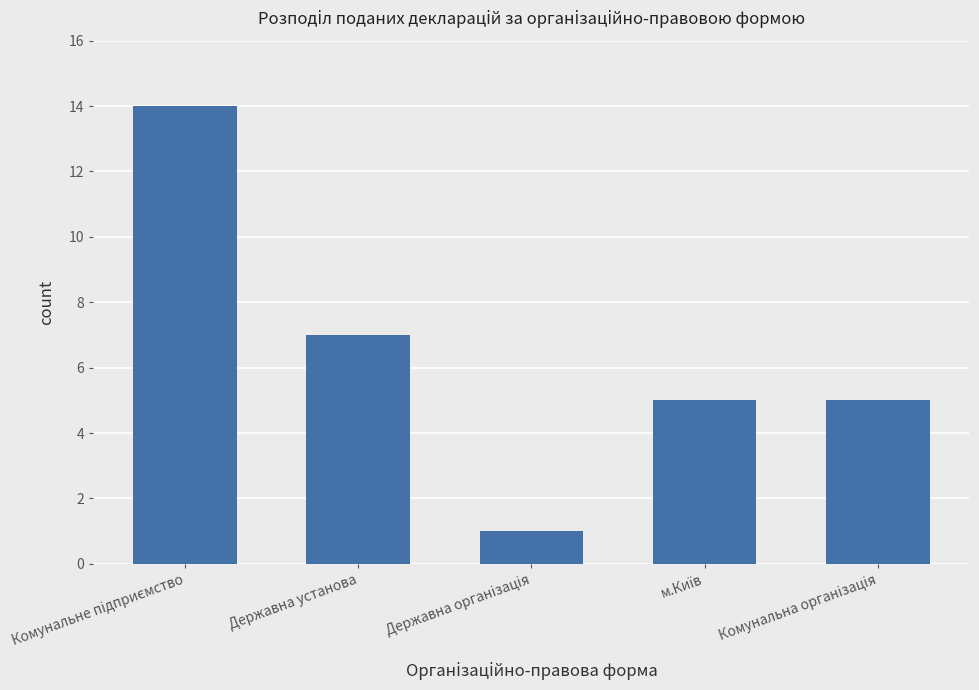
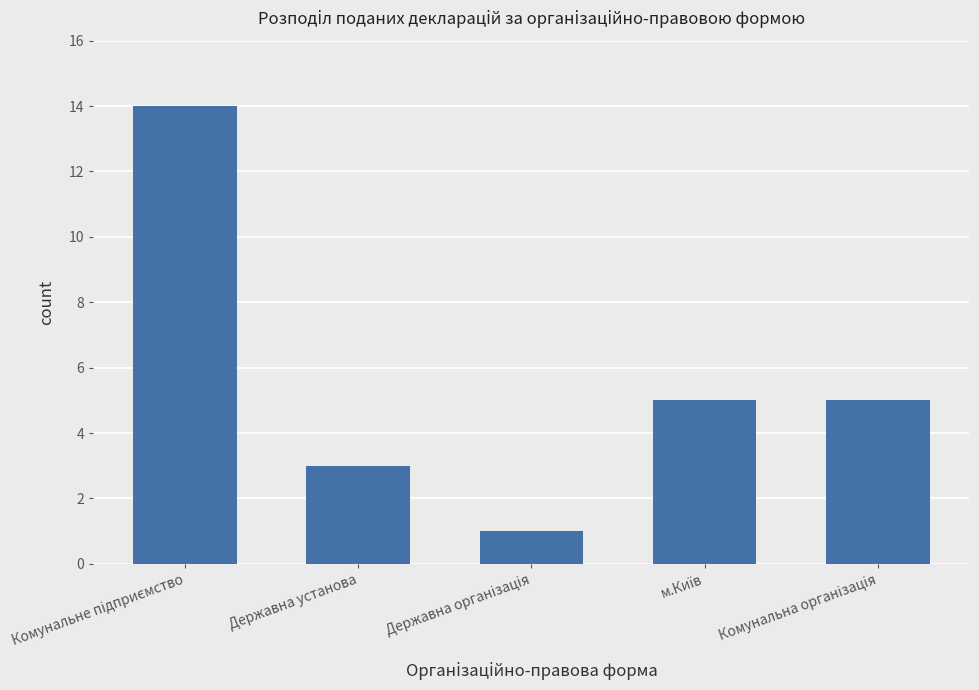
Державна установа: 7 -> 3
